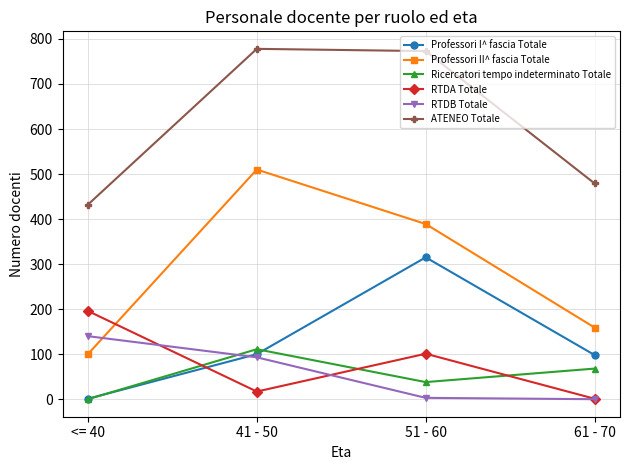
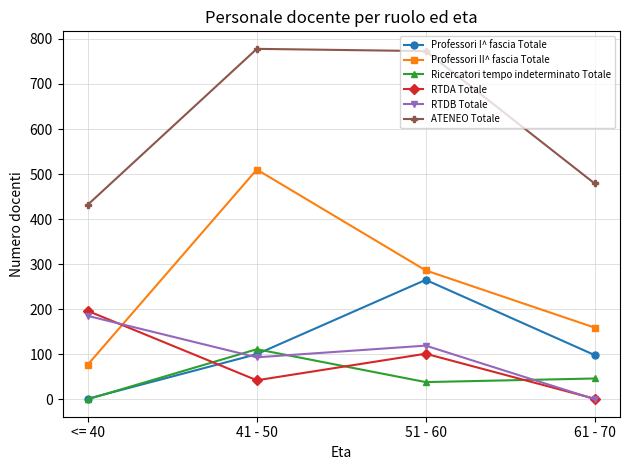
Professori II^ fascia Totale, <= 40: 100 -> 80
RTDB Totale, <= 40: 140 -> 190
RTDA Totale, 41 - 50: 20 -> 40
Professori I^ fascia Totale, 51 - 60: 320 -> 270
Professori II^ fascia Totale, 51 - 60: 390 -> 290
RTDB Totale, 51 - 60: 0 -> 120
Ricercatori tempo indeterminato Totale, 61 - 70: 70 -> 50
